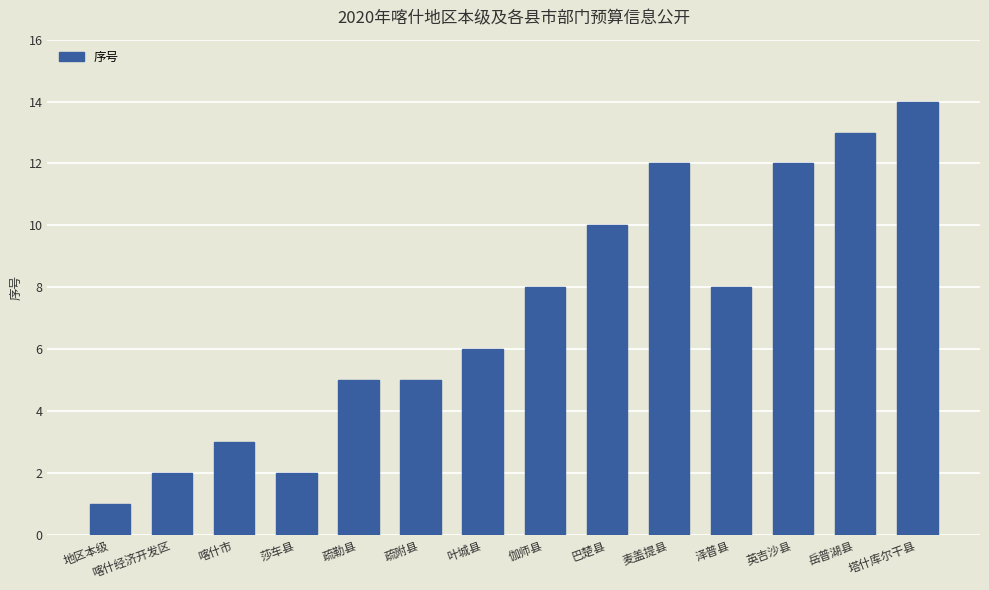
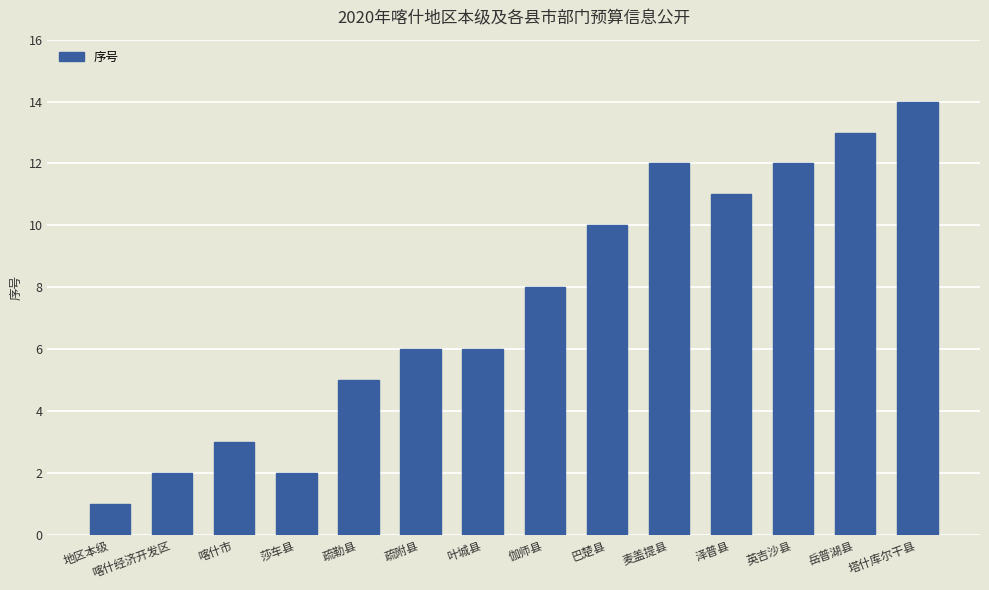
疏附县: 5 -> 6
泽普县: 8 -> 11
